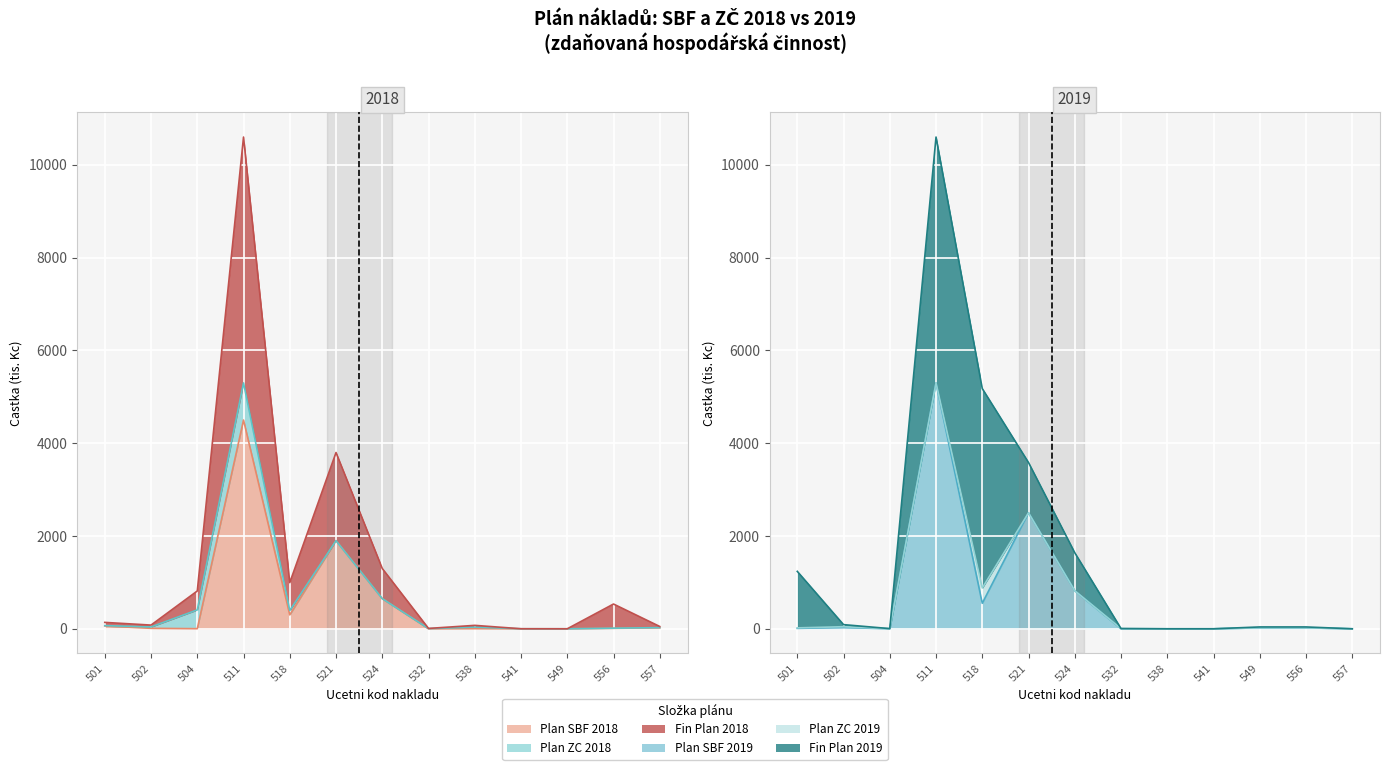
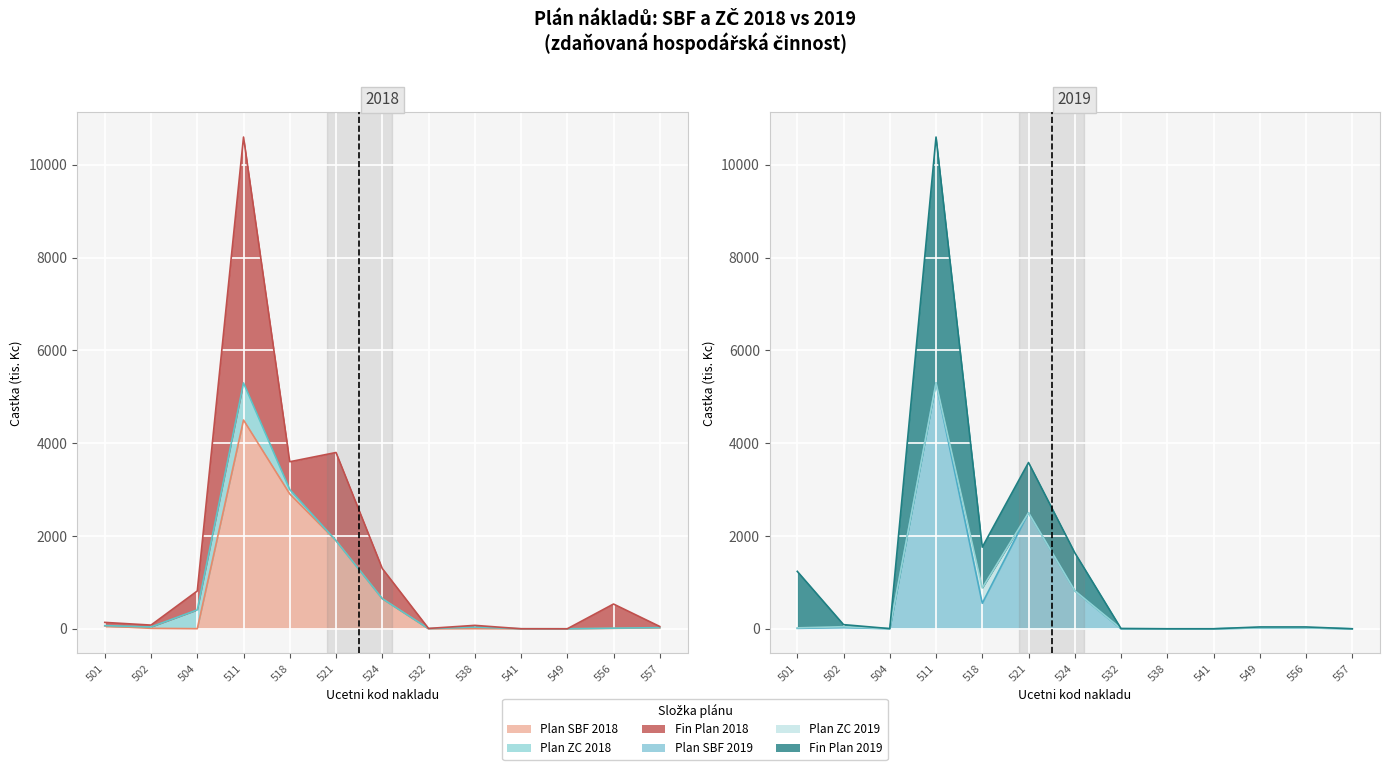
2018, Plan SBF 2018, 518: 300 -> 2900
2019, Fin Plan 2019, 518: 4300 -> 900
